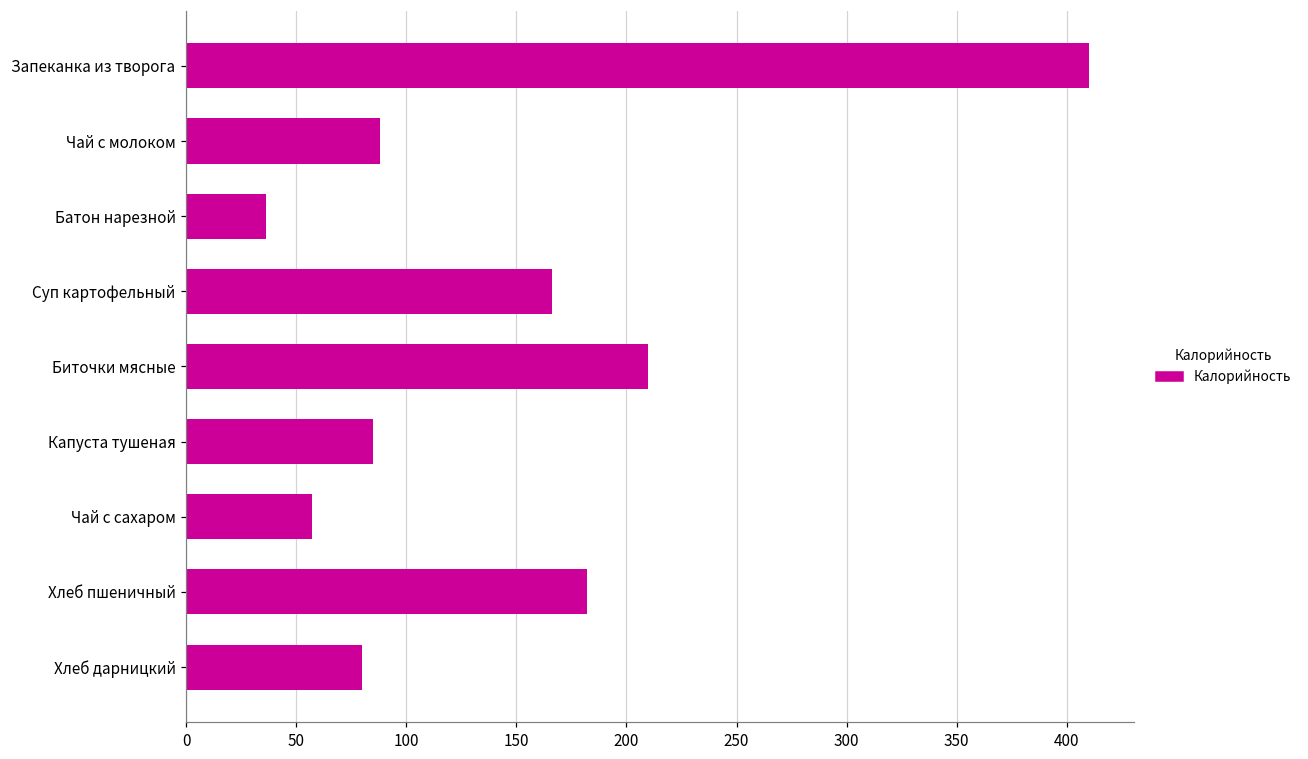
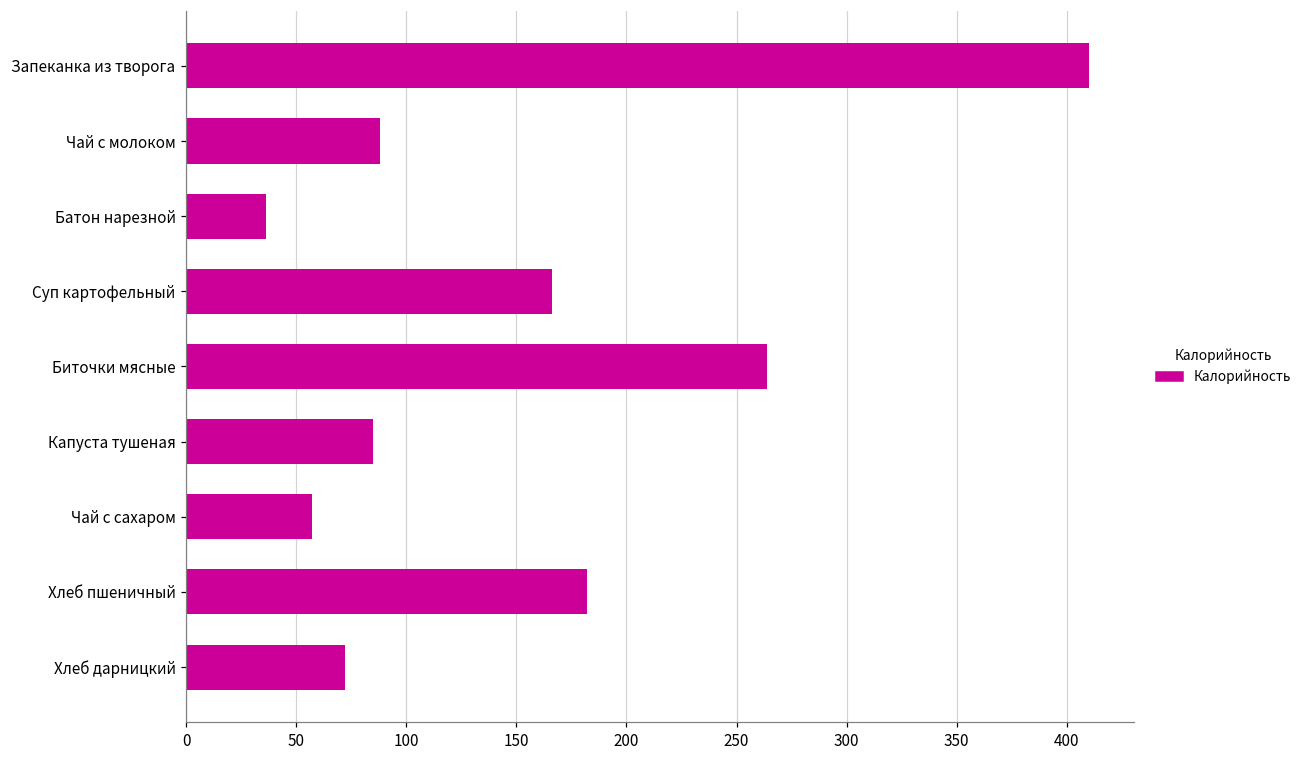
Биточки мясные: 210 -> 264
Хлеб дарницкий: 80 -> 72
